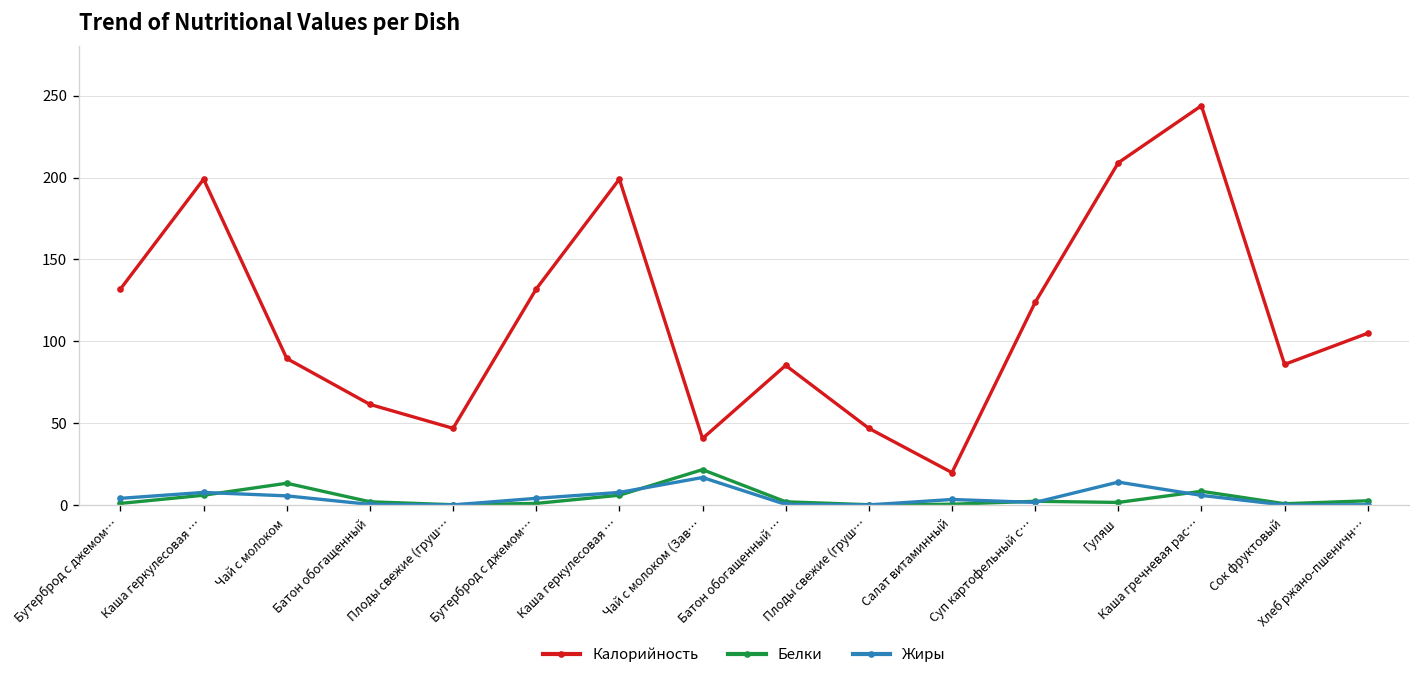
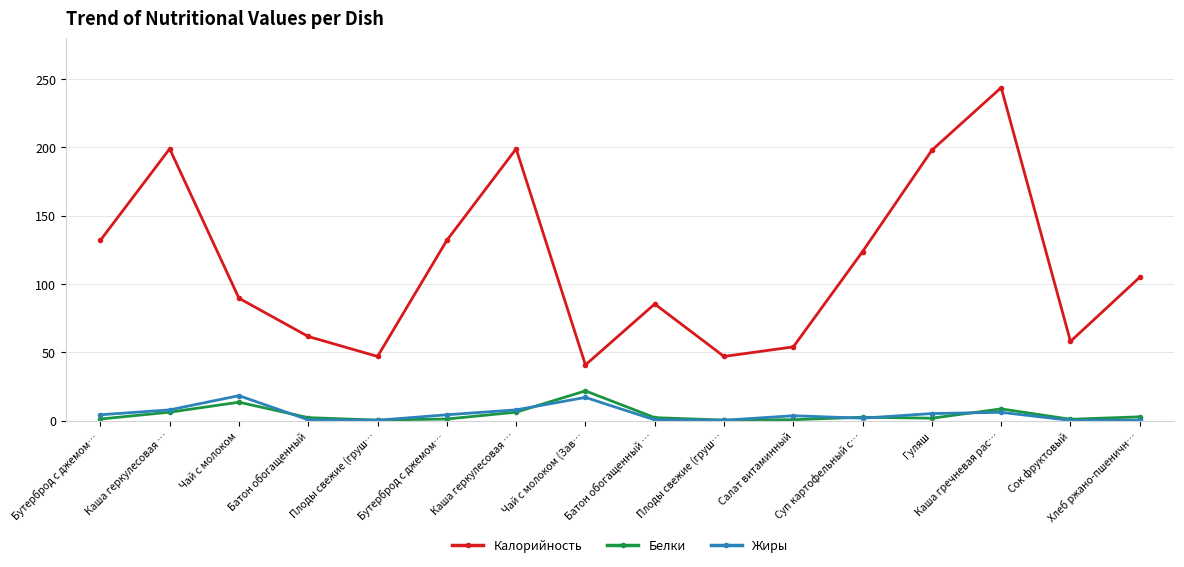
Жиры, Чай с молоком: 6 -> 18
Калорийность, Салат витаминный: 20 -> 54
Калорийность, Гуляш: 209 -> 198
Жиры, Гуляш: 14 -> 5
Калорийность, Сок фруктовый: 86 -> 58
